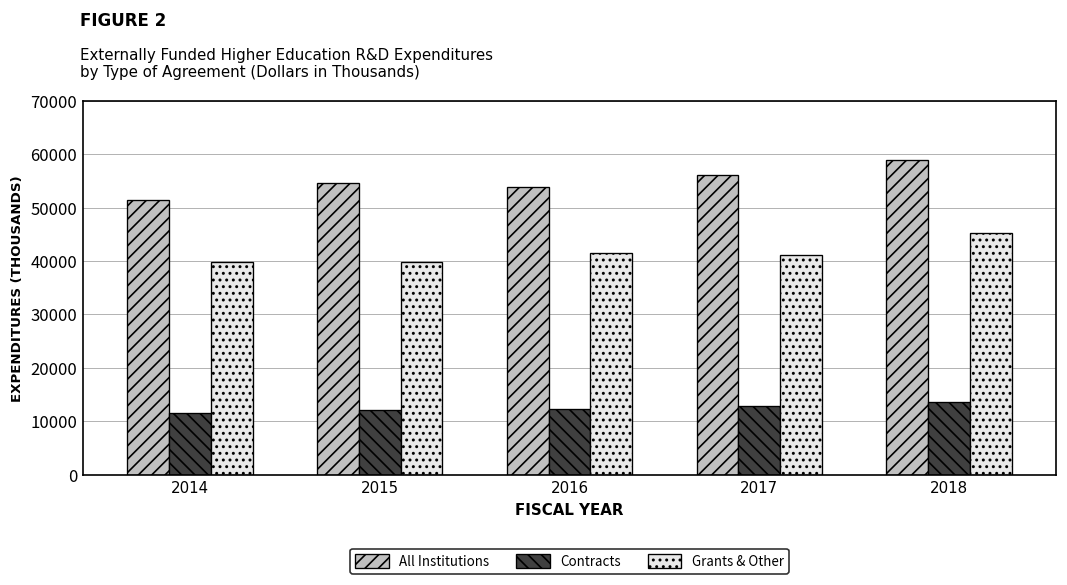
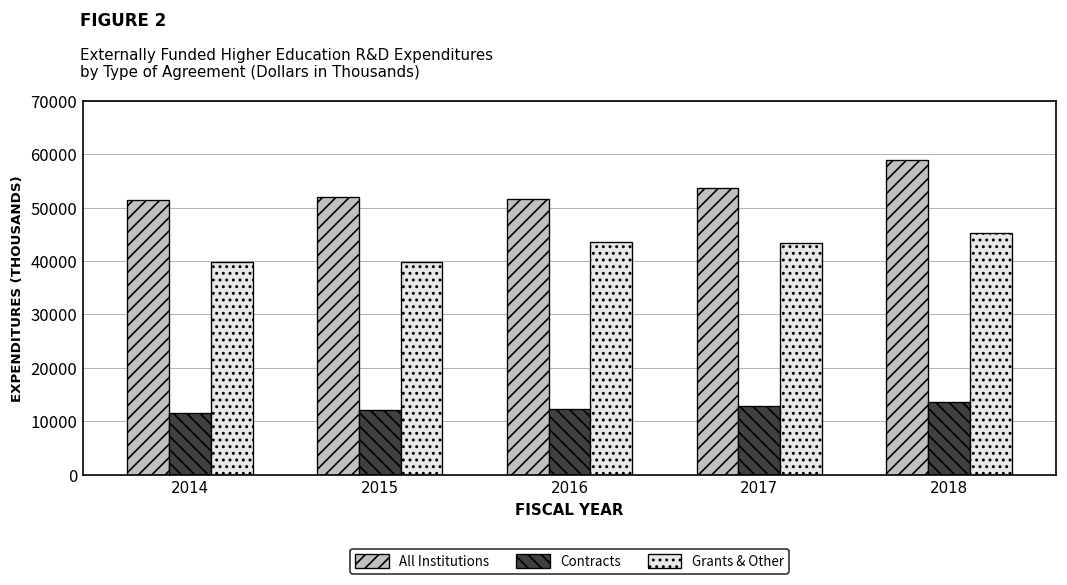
All Institutions, 2015: 55000 -> 52000
All Institutions, 2016: 54000 -> 52000
Grants & Other, 2016: 42000 -> 44000
All Institutions, 2017: 56000 -> 54000
Grants & Other, 2017: 41000 -> 43000
